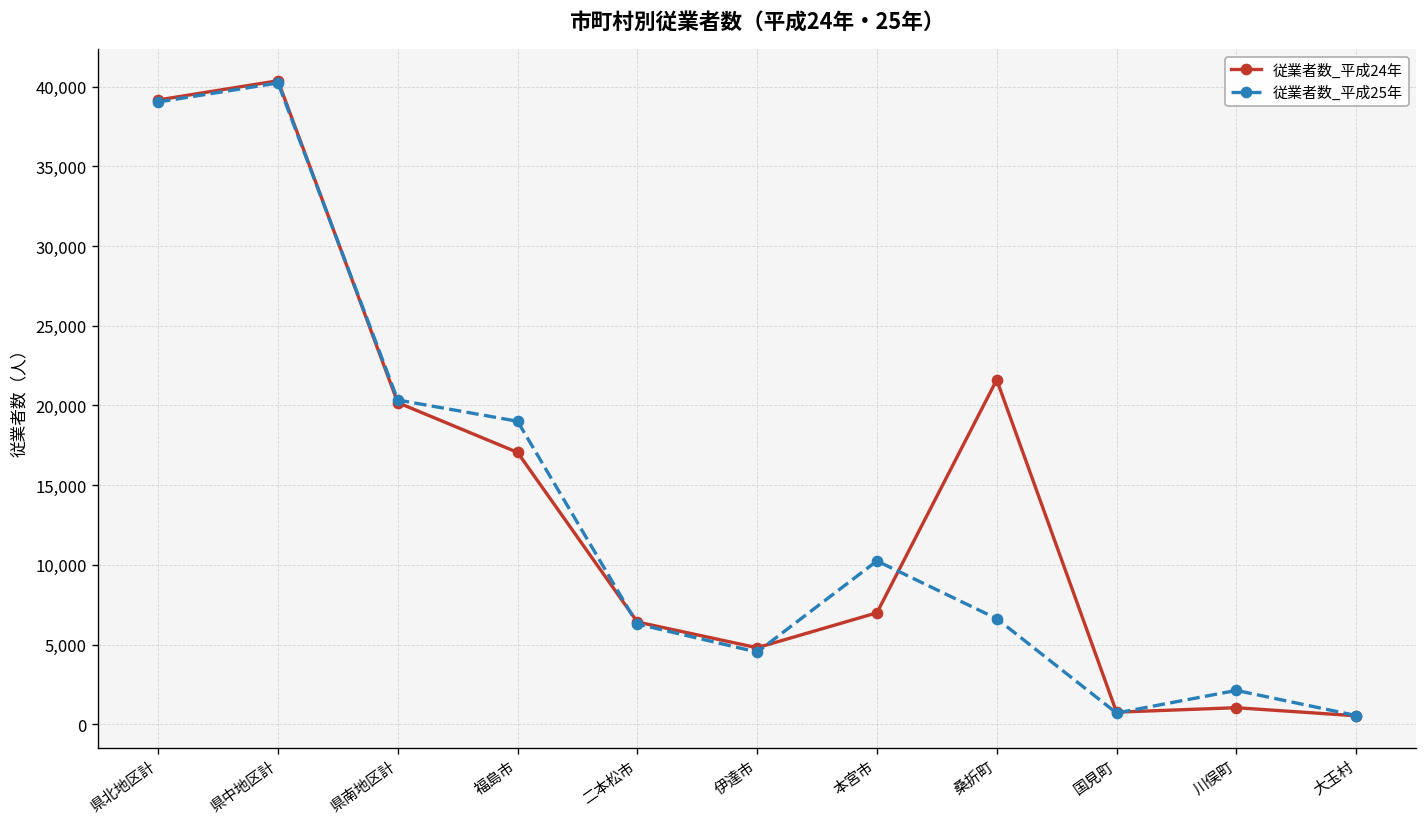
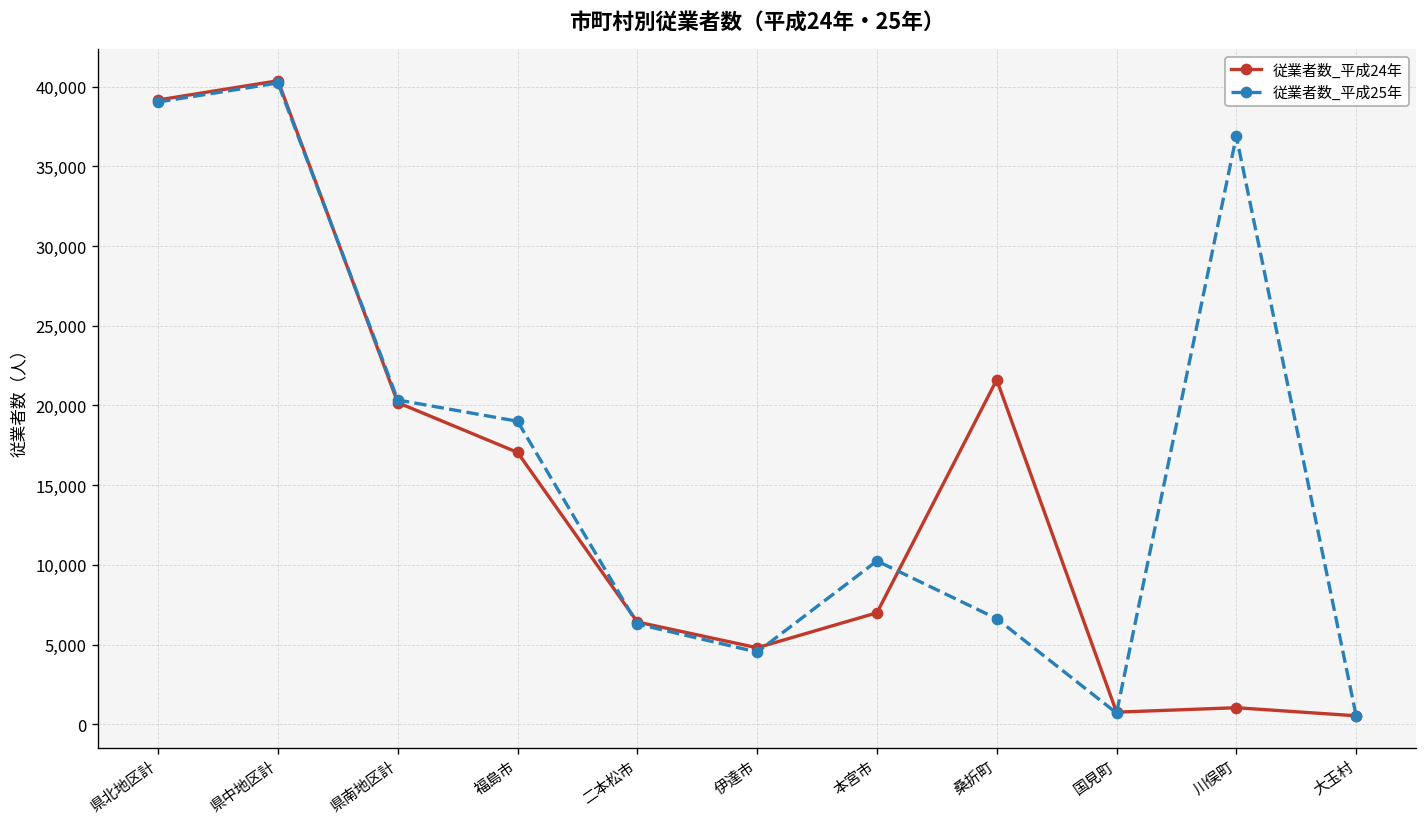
従業者数_平成25年, 川俣町: 2,100 -> 36,900
